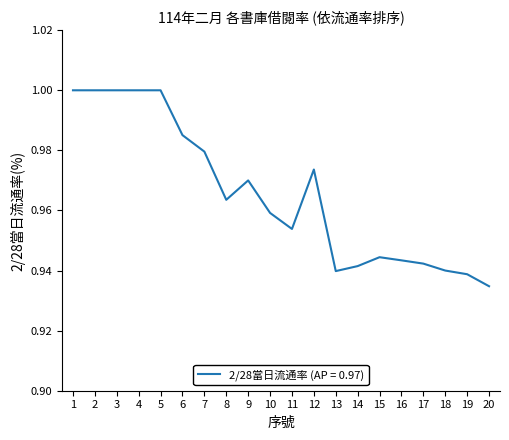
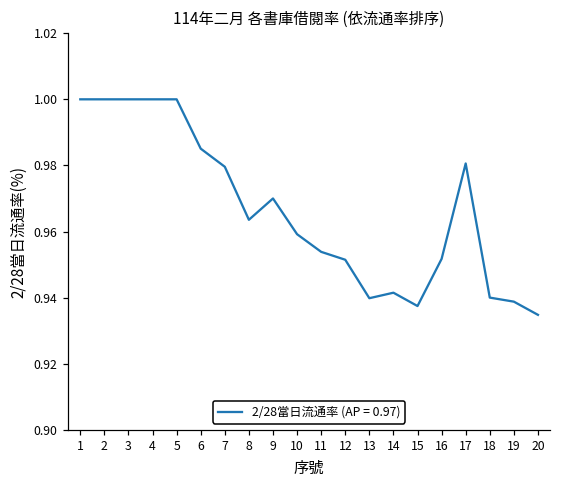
12: 0.974 -> 0.951
15: 0.944 -> 0.937
16: 0.943 -> 0.952
17: 0.942 -> 0.981
